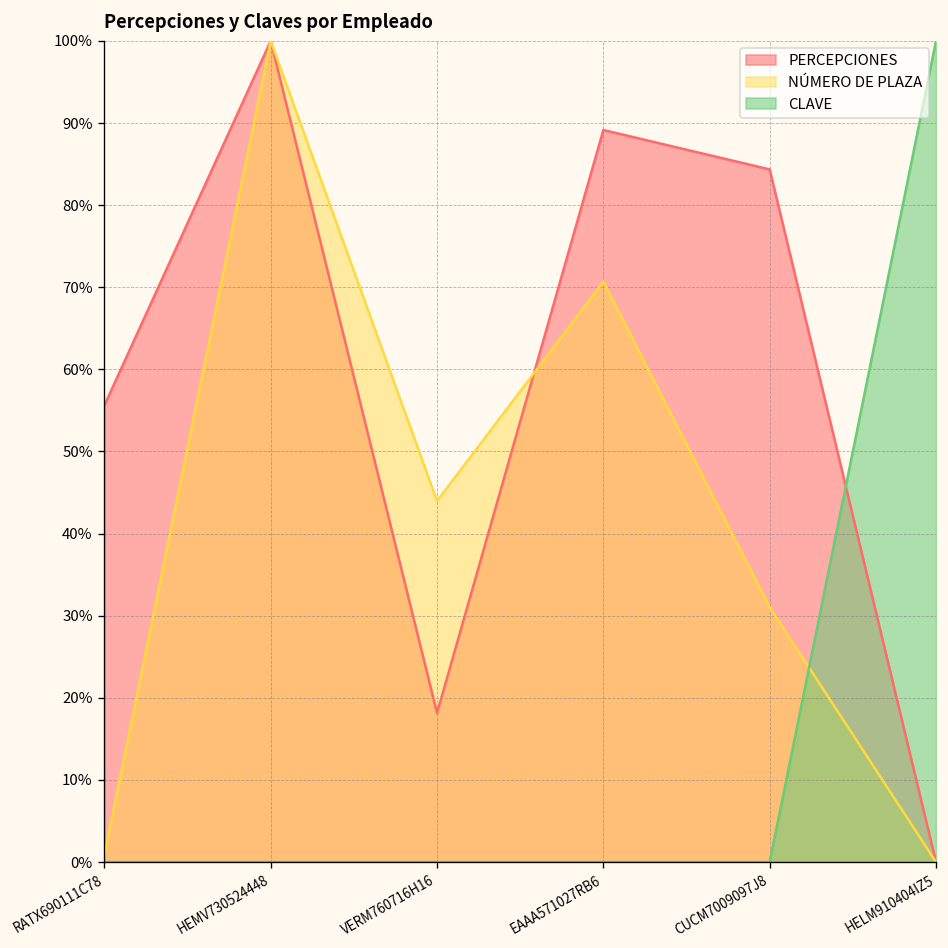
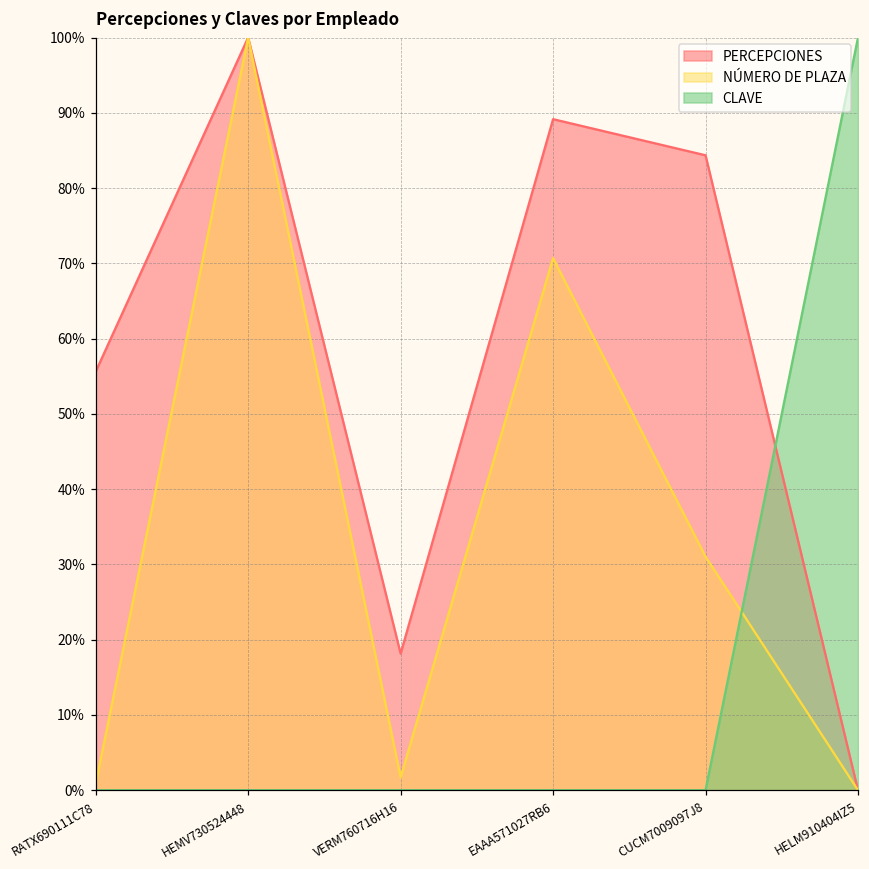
NÚMERO DE PLAZA, VERM760716H16: 44% -> 2%
